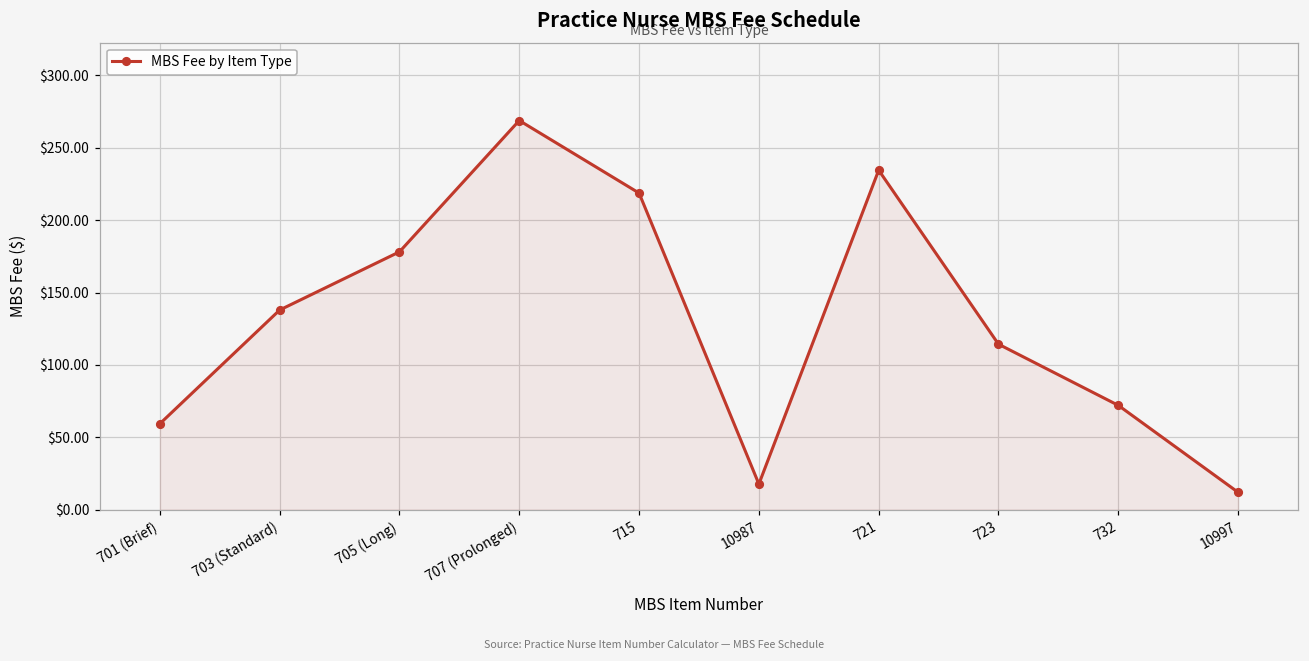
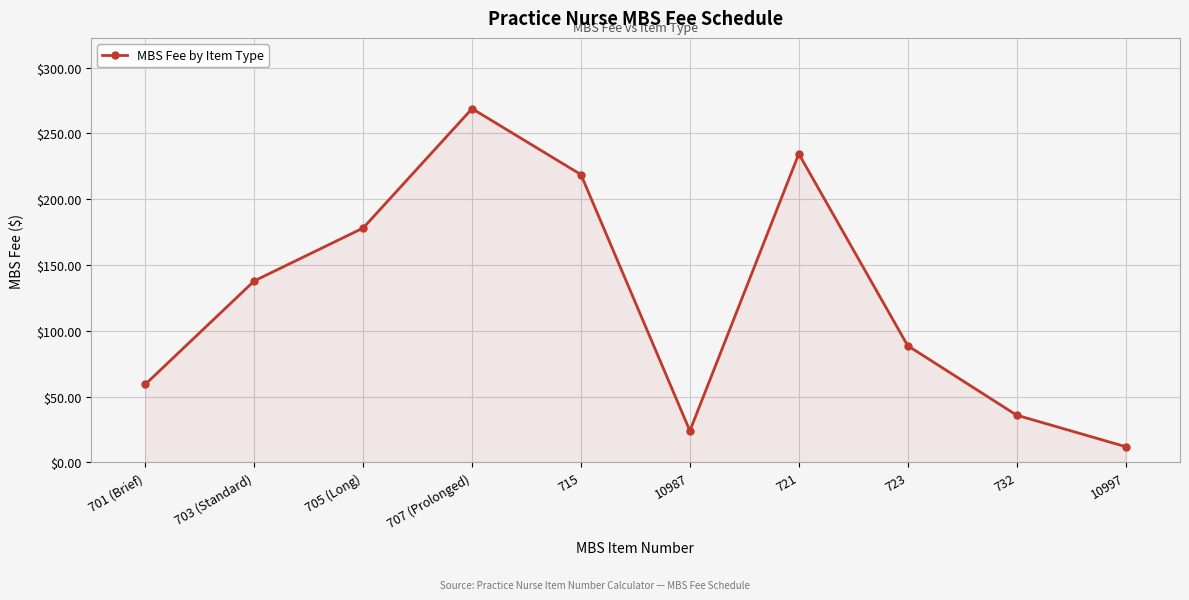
10987: $18 -> $24
723: $114 -> $89
732: $72 -> $36
